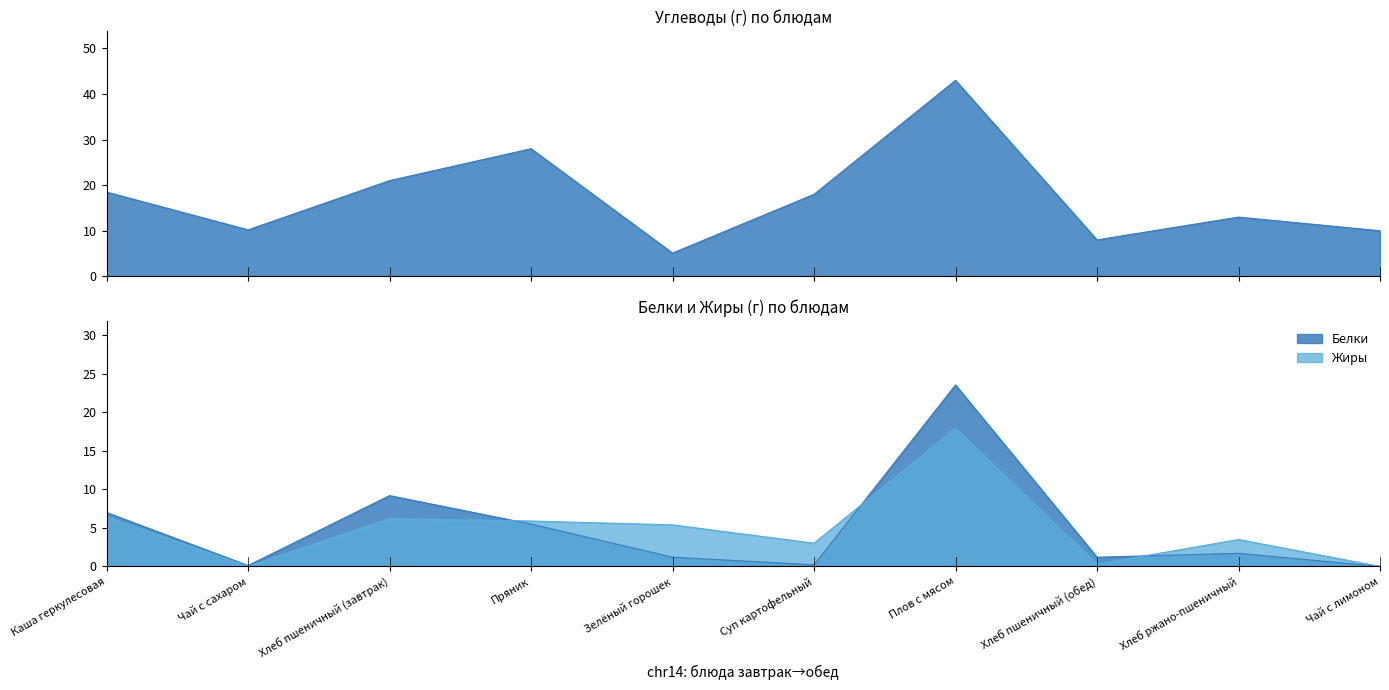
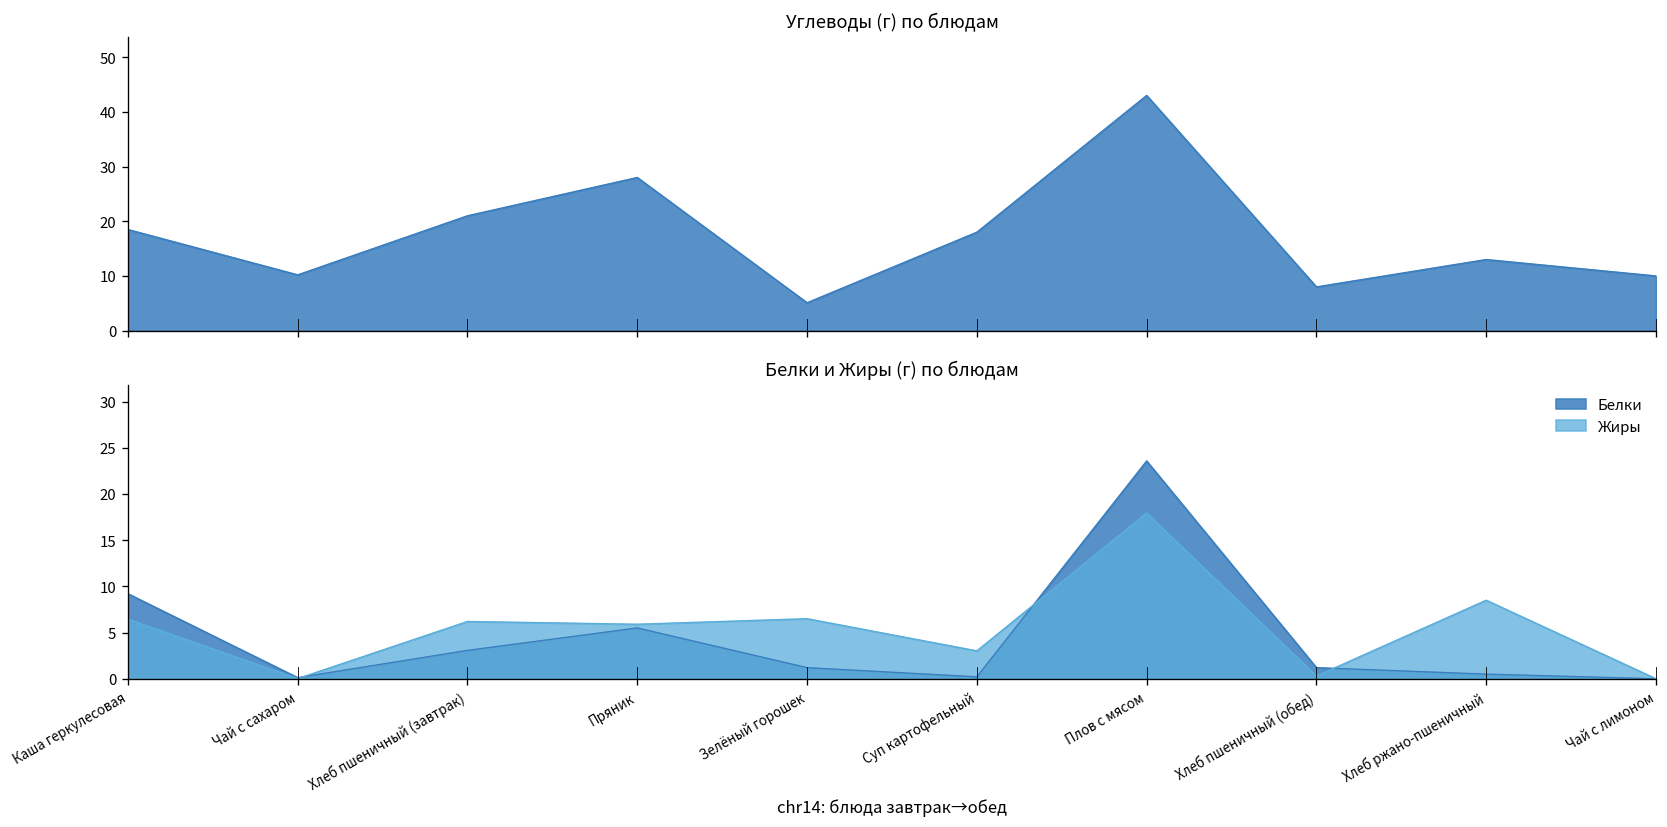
Белки и Жиры (г) по блюдам, Белки, Каша геркулесовая: 7 -> 9
Белки и Жиры (г) по блюдам, Белки, Хлеб пшеничный (завтрак): 9 -> 3
Белки и Жиры (г) по блюдам, Жиры, Зелёный горошек: 5 -> 7
Белки и Жиры (г) по блюдам, Белки, Хлеб ржано-пшеничный: 2 -> 1
Белки и Жиры (г) по блюдам, Жиры, Хлеб ржано-пшеничный: 4 -> 9
